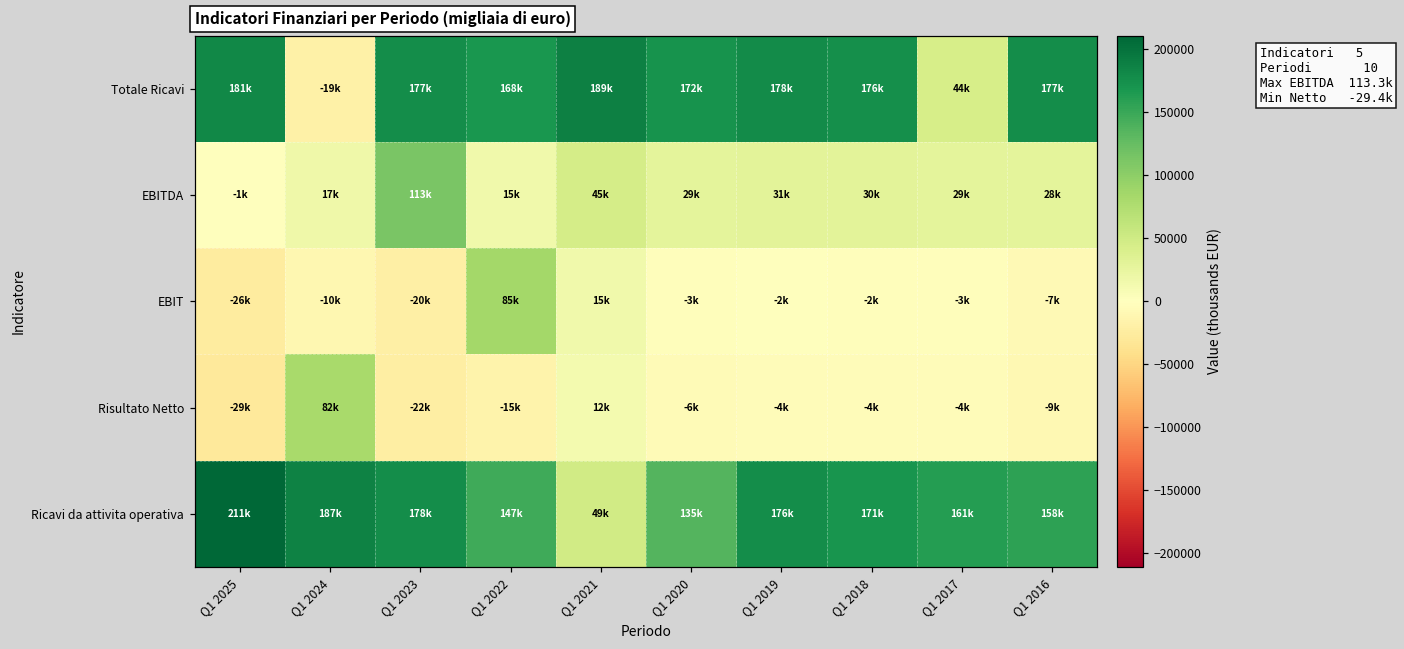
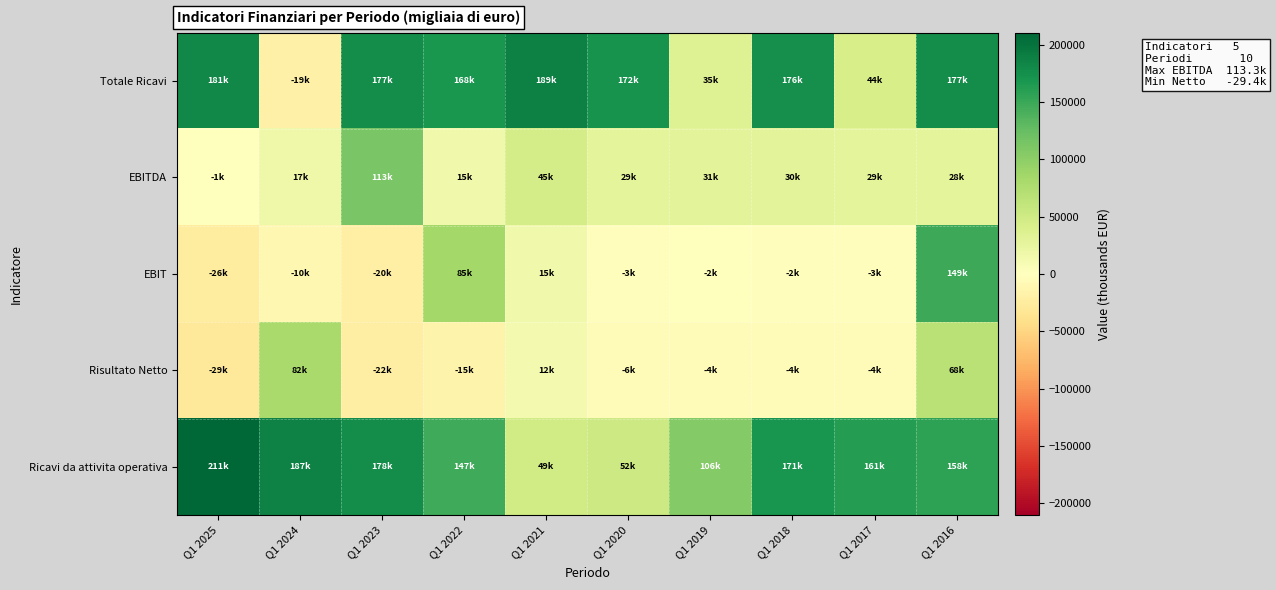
Totale Ricavi, Q1 2019: 178k -> 35k
EBIT, Q1 2016: -7k -> 149k
Risultato Netto, Q1 2016: -9k -> 68k
Ricavi da attivita operativa, Q1 2020: 135k -> 52k
Ricavi da attivita operativa, Q1 2019: 176k -> 106k
